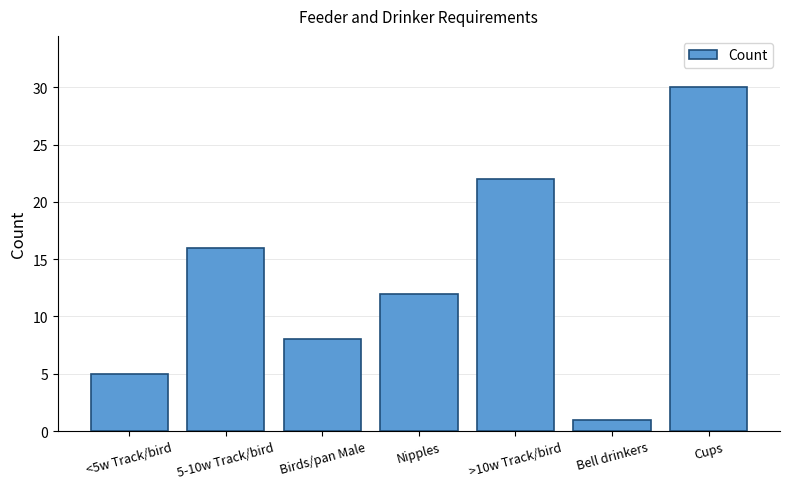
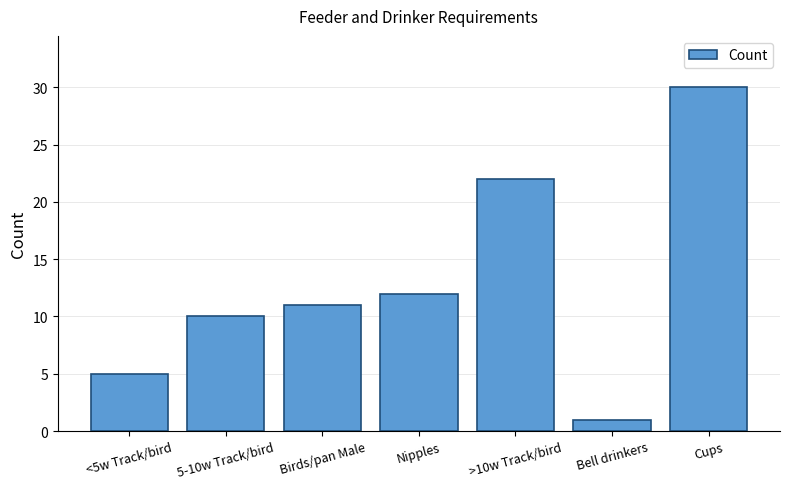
5-10w Track/bird: 16 -> 10
Birds/pan Male: 8 -> 11
